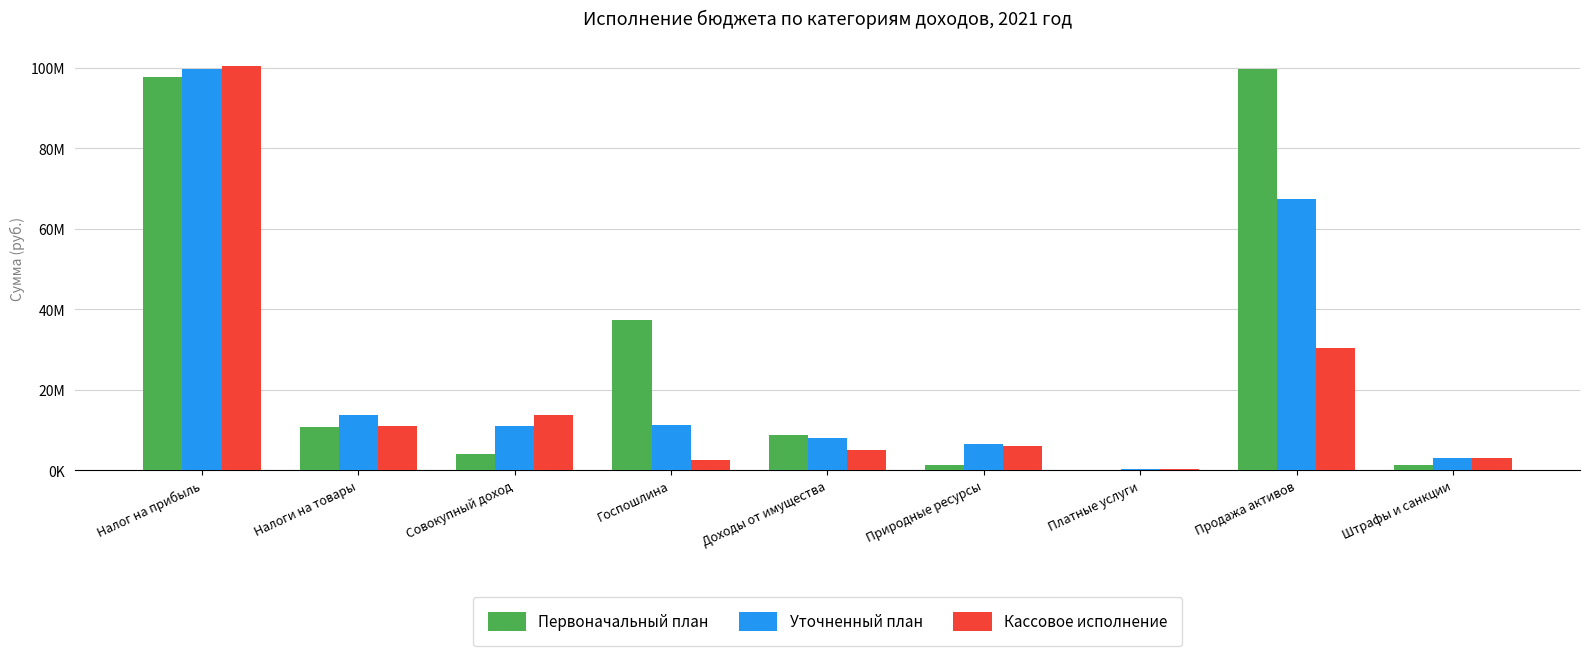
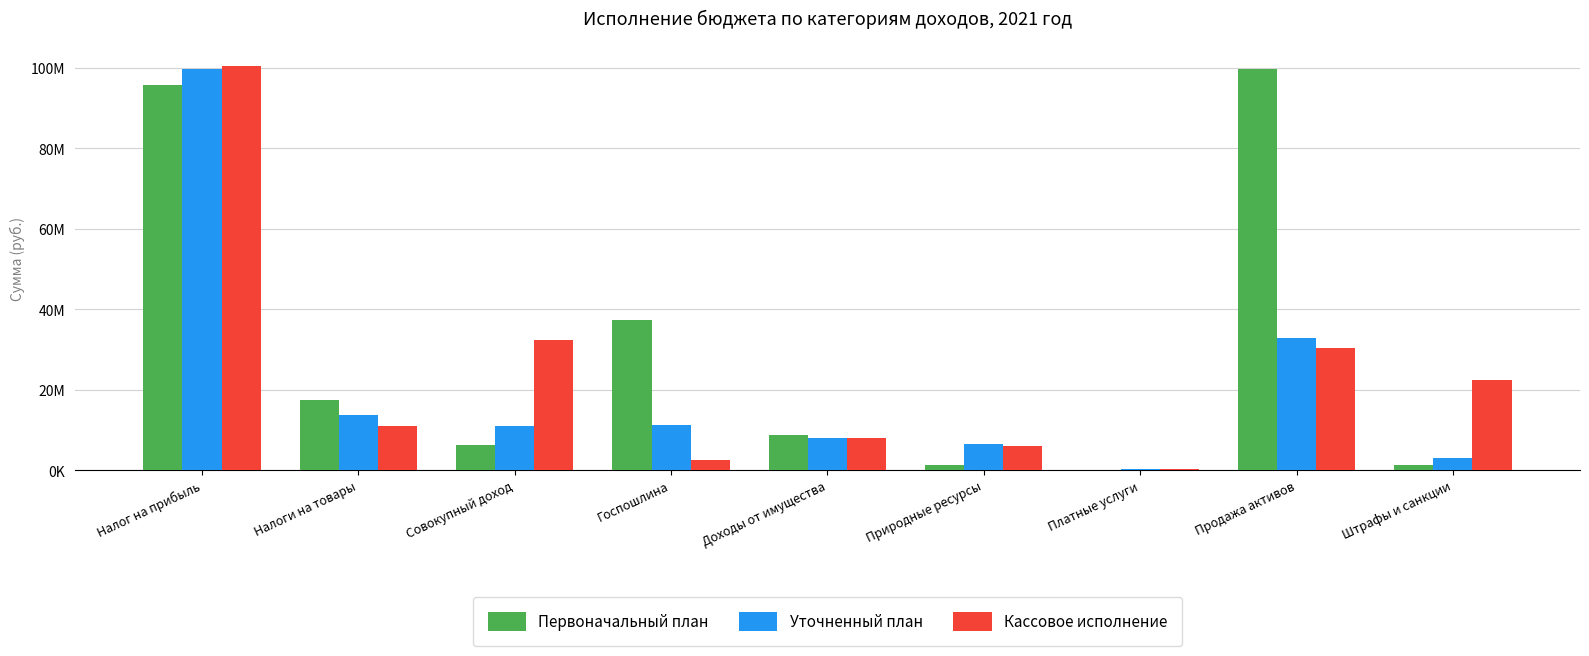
Первоначальный план, Налог на прибыль: 98000000 -> 96000000
Первоначальный план, Налоги на товары: 11000000 -> 17000000
Первоначальный план, Совокупный доход: 4000000 -> 6000000
Кассовое исполнение, Совокупный доход: 14000000 -> 32000000
Кассовое исполнение, Доходы от имущества: 5000000 -> 8000000
Уточненный план, Продажа активов: 67000000 -> 33000000
Кассовое исполнение, Штрафы и санкции: 3000000 -> 23000000
